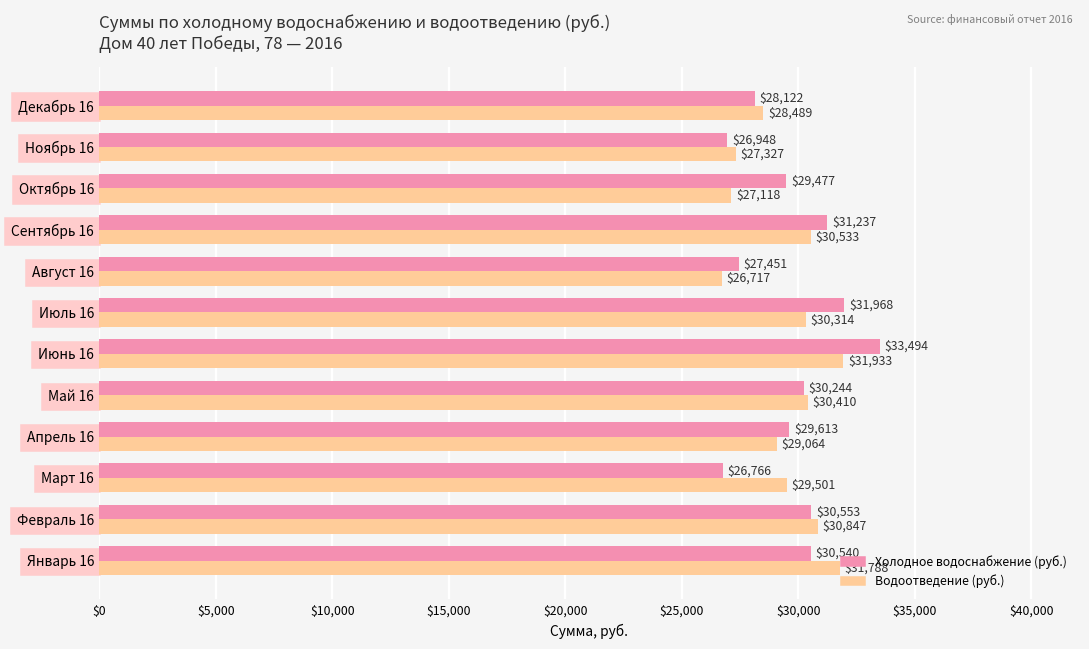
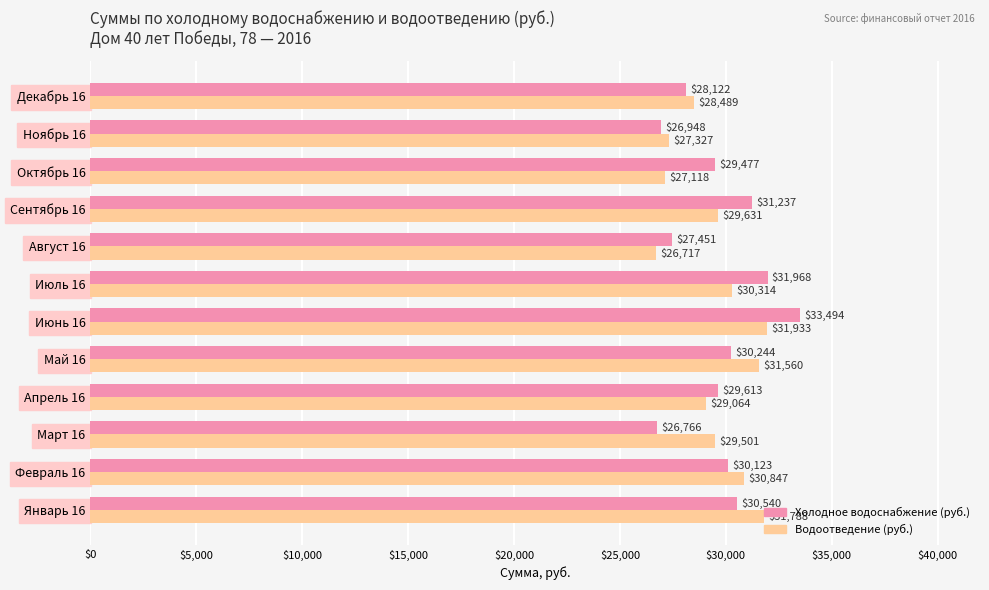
Водоотведение (руб.), Сентябрь 16: $30,533 -> $29,631
Водоотведение (руб.), Май 16: $30,410 -> $31,560
Холодное водоснабжение (руб.), Февраль 16: $30,553 -> $30,123
